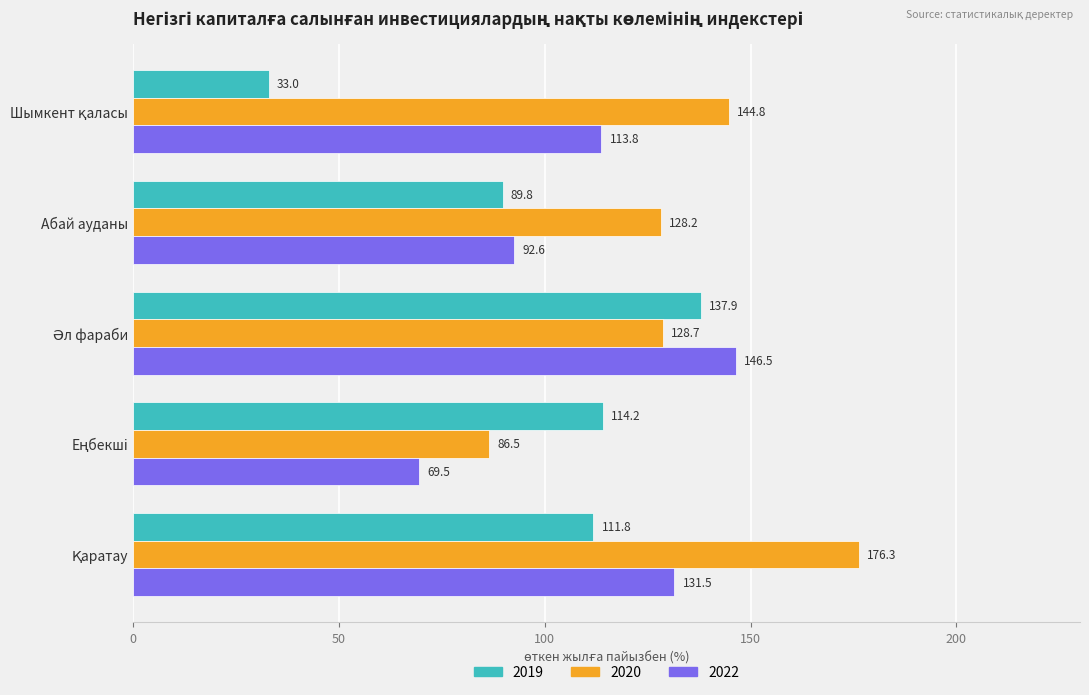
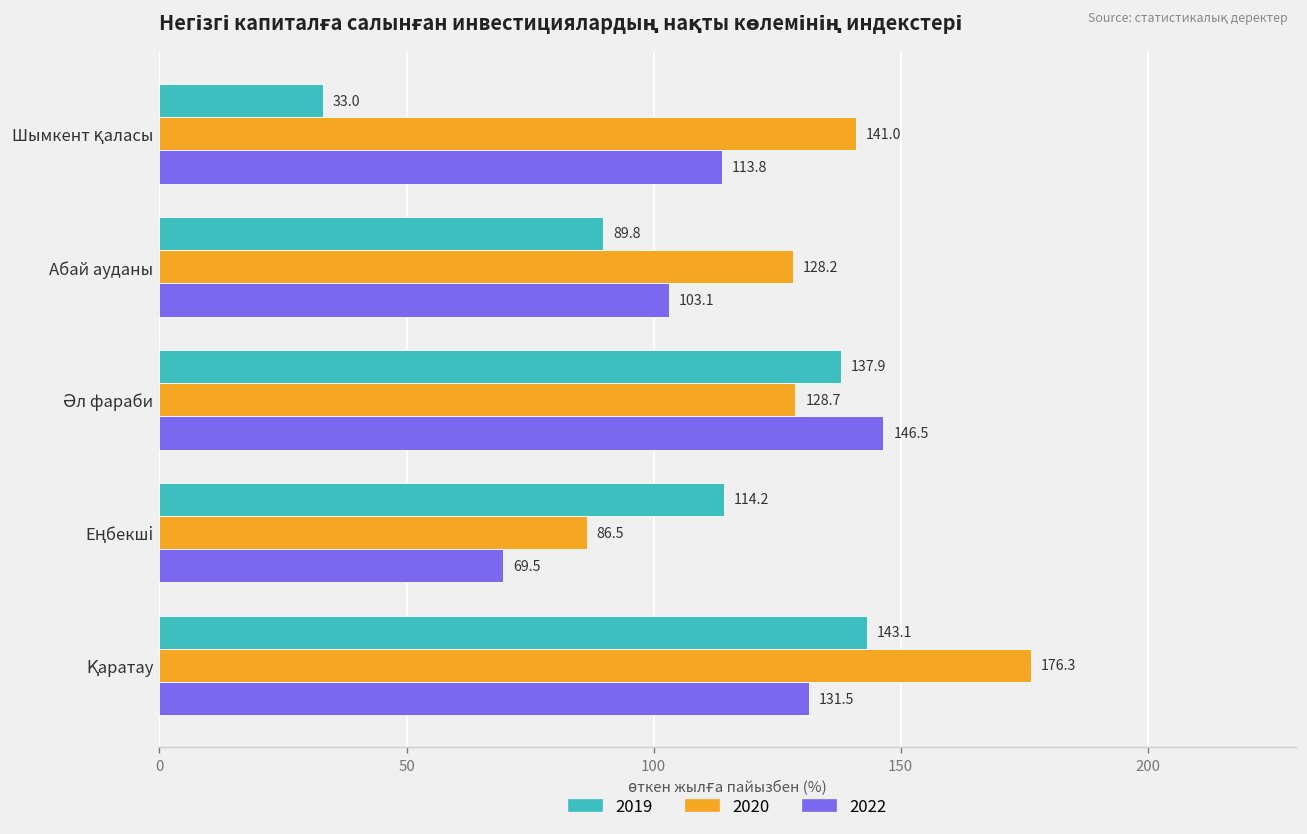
2020, Шымкент қаласы: 144.8 -> 141.0
2022, Абай ауданы: 92.6 -> 103.1
2019, Қаратау: 111.8 -> 143.1
